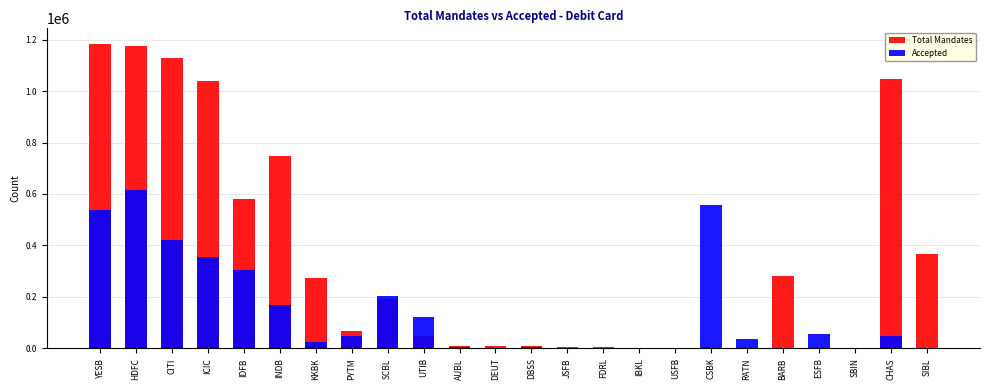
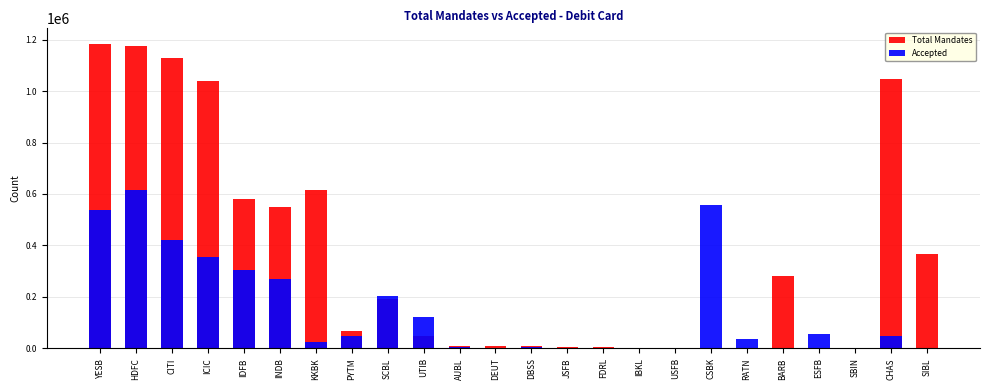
Total Mandates, INDB: 750000 -> 550000
Accepted, INDB: 170000 -> 270000
Total Mandates, KKBK: 270000 -> 620000
